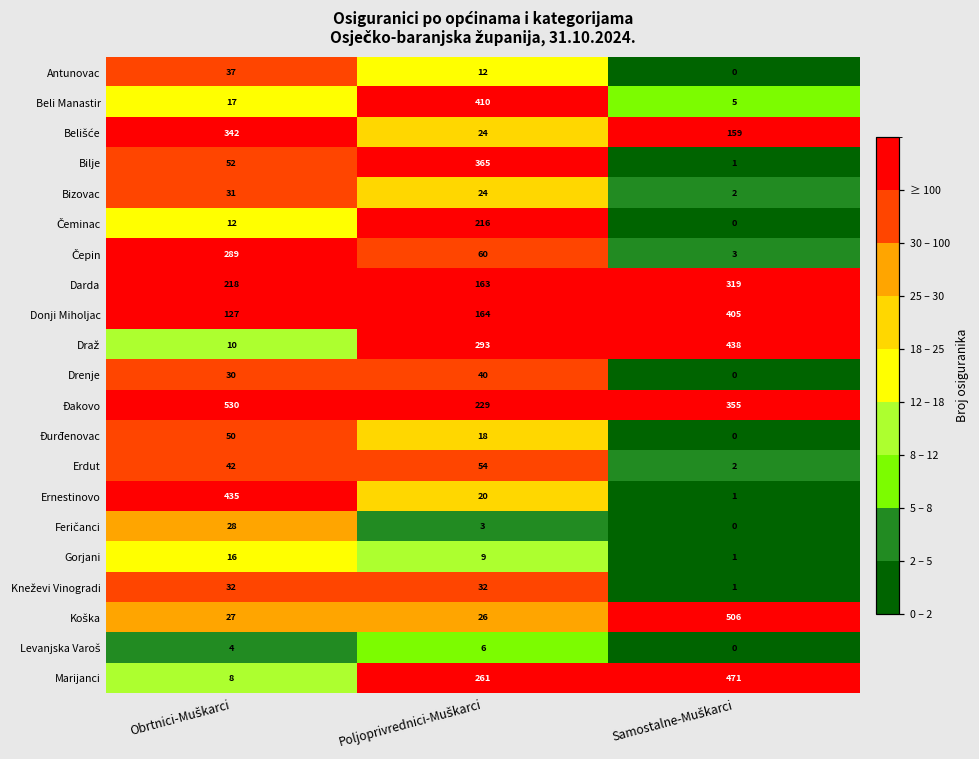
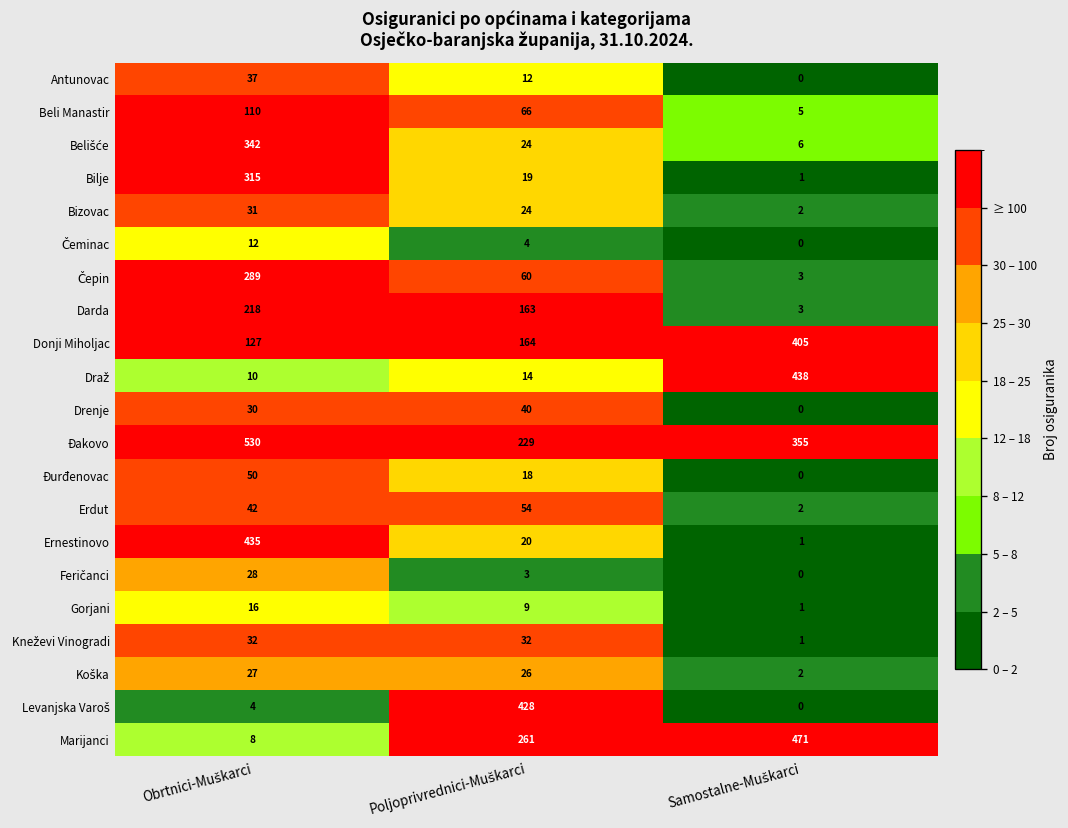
Beli Manastir, Obrtnici-Muškarci: 17 -> 110
Beli Manastir, Poljoprivrednici-Muškarci: 410 -> 66
Belišće, Samostalne-Muškarci: 159 -> 6
Bilje, Obrtnici-Muškarci: 52 -> 315
Bilje, Poljoprivrednici-Muškarci: 365 -> 19
Čeminac, Poljoprivrednici-Muškarci: 216 -> 4
Darda, Samostalne-Muškarci: 319 -> 3
Draž, Poljoprivrednici-Muškarci: 293 -> 14
Koška, Samostalne-Muškarci: 506 -> 2
Levanjska Varoš, Poljoprivrednici-Muškarci: 6 -> 428
